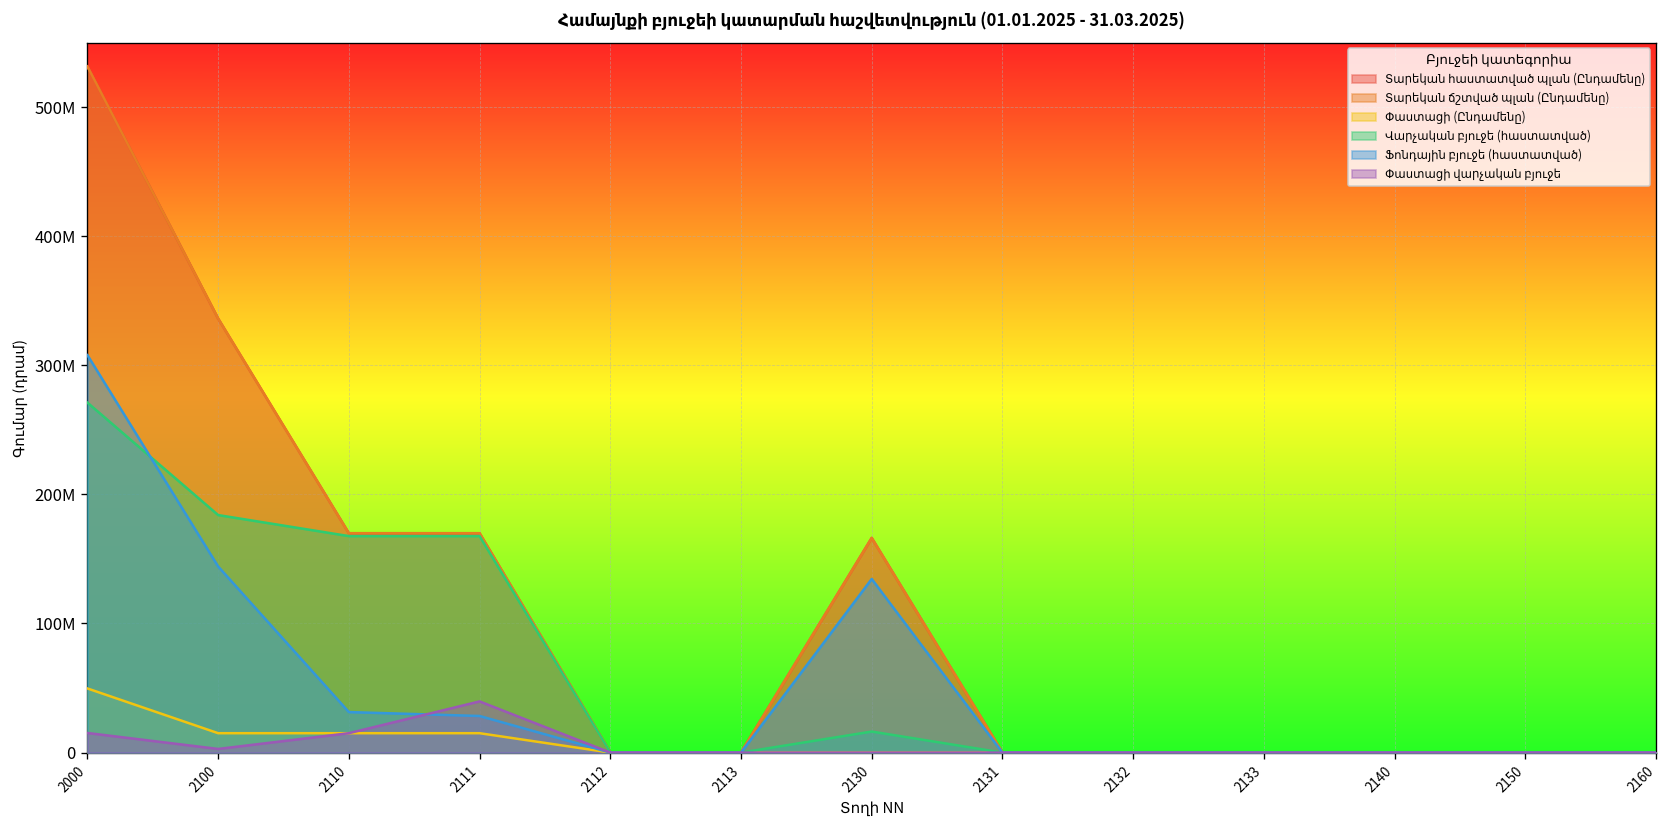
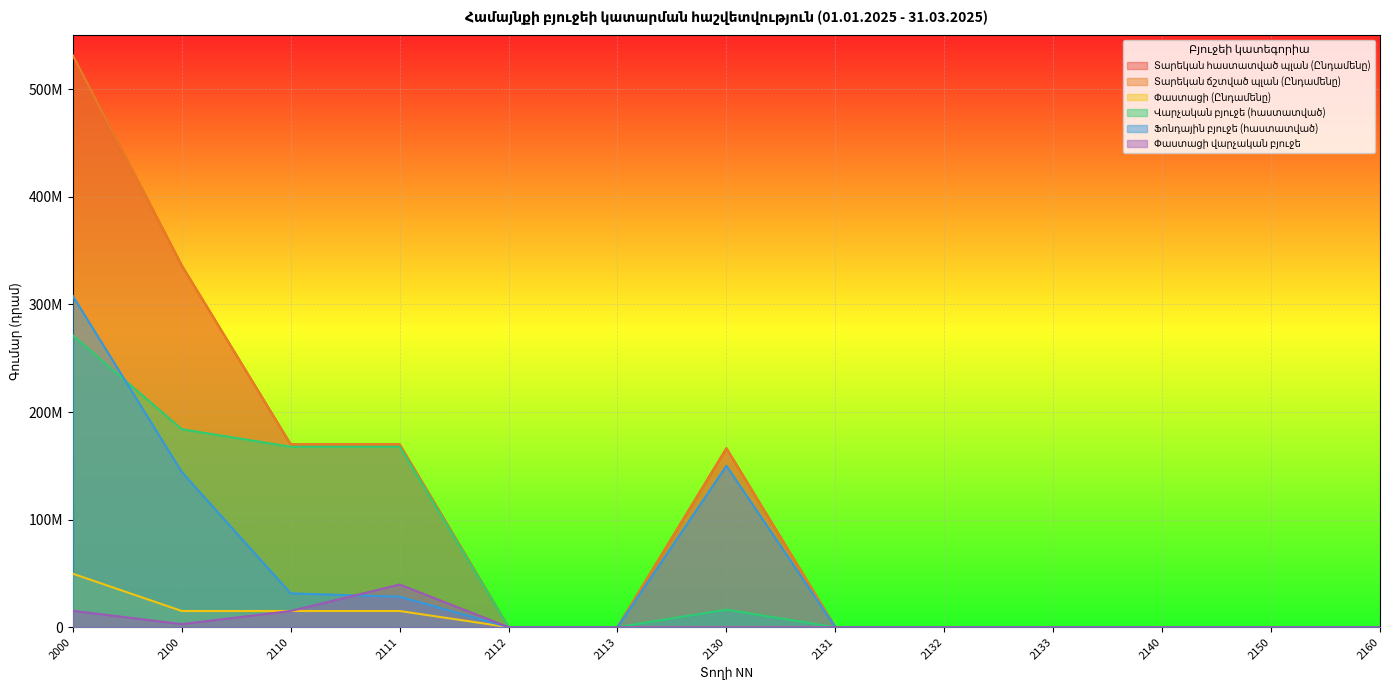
Ֆոնդային բյուջե (հաստատված), 2130: 134000000 -> 150000000
